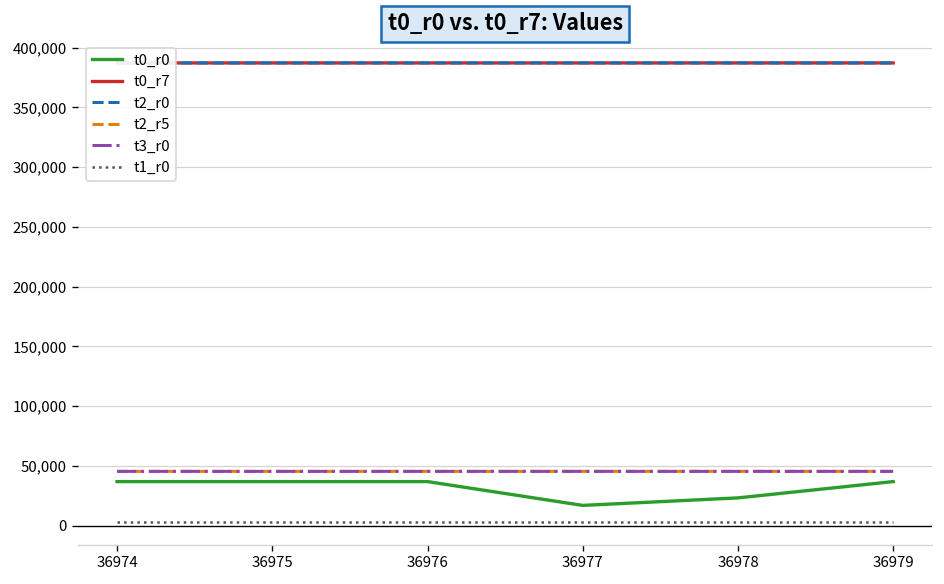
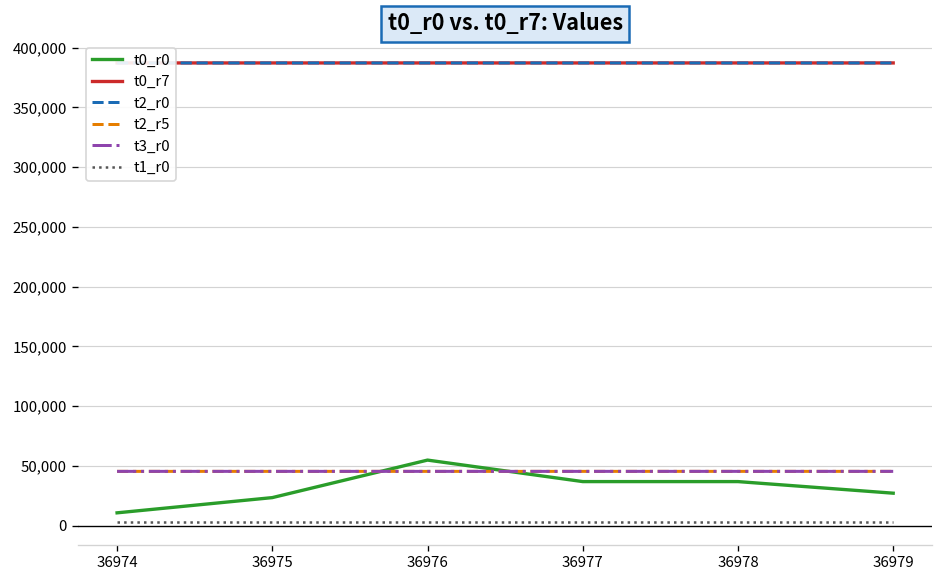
t0_r0, 36974: 40,000 -> 10,000
t0_r0, 36975: 40,000 -> 20,000
t0_r0, 36976: 40,000 -> 50,000
t0_r0, 36977: 20,000 -> 40,000
t0_r0, 36978: 20,000 -> 40,000
t0_r0, 36979: 40,000 -> 30,000
